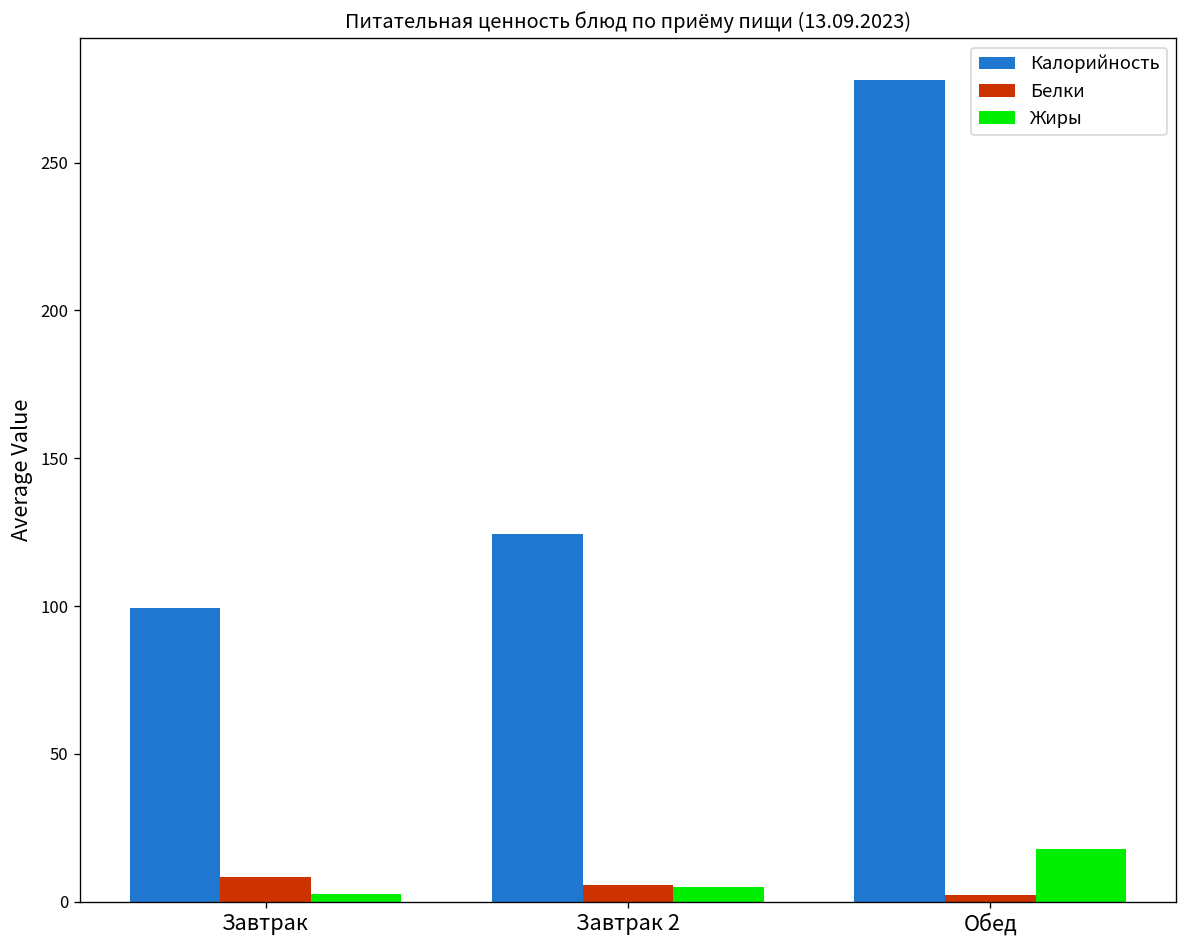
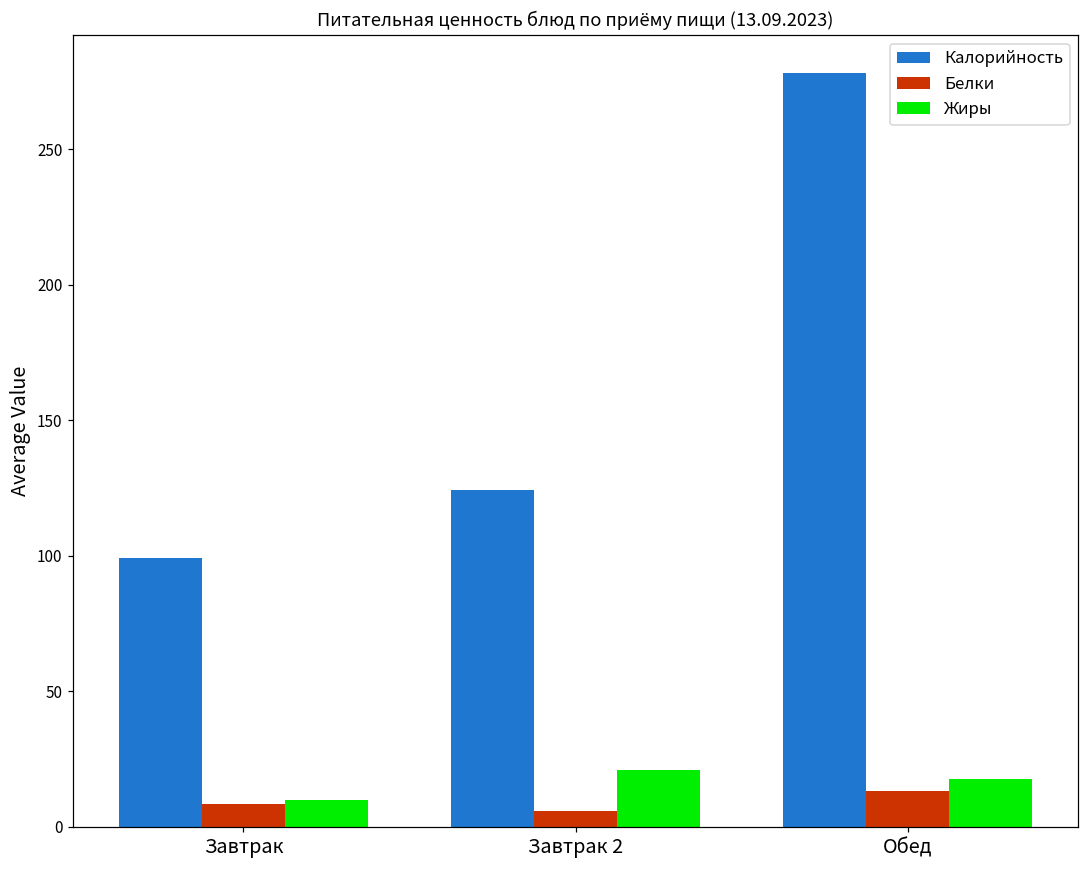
Жиры, Завтрак: 3 -> 10
Жиры, Завтрак 2: 5 -> 21
Белки, Обед: 2 -> 13
